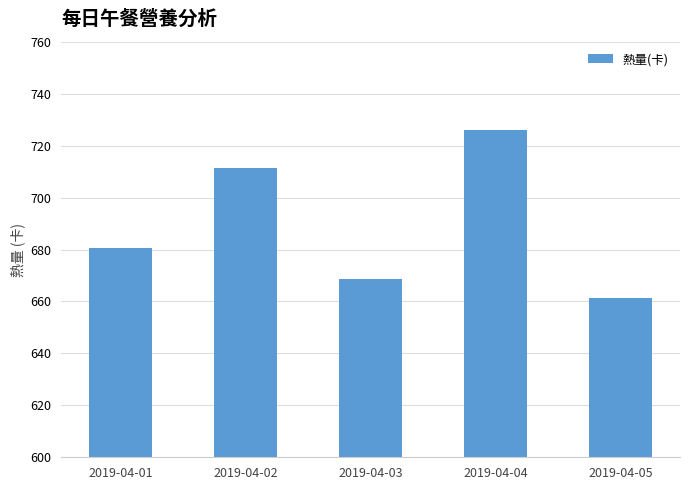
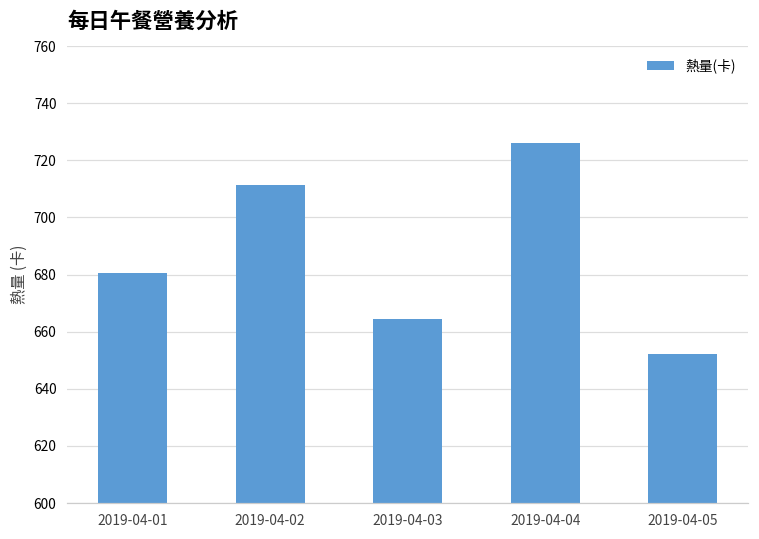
2019-04-03: 669 -> 665
2019-04-05: 661 -> 652
